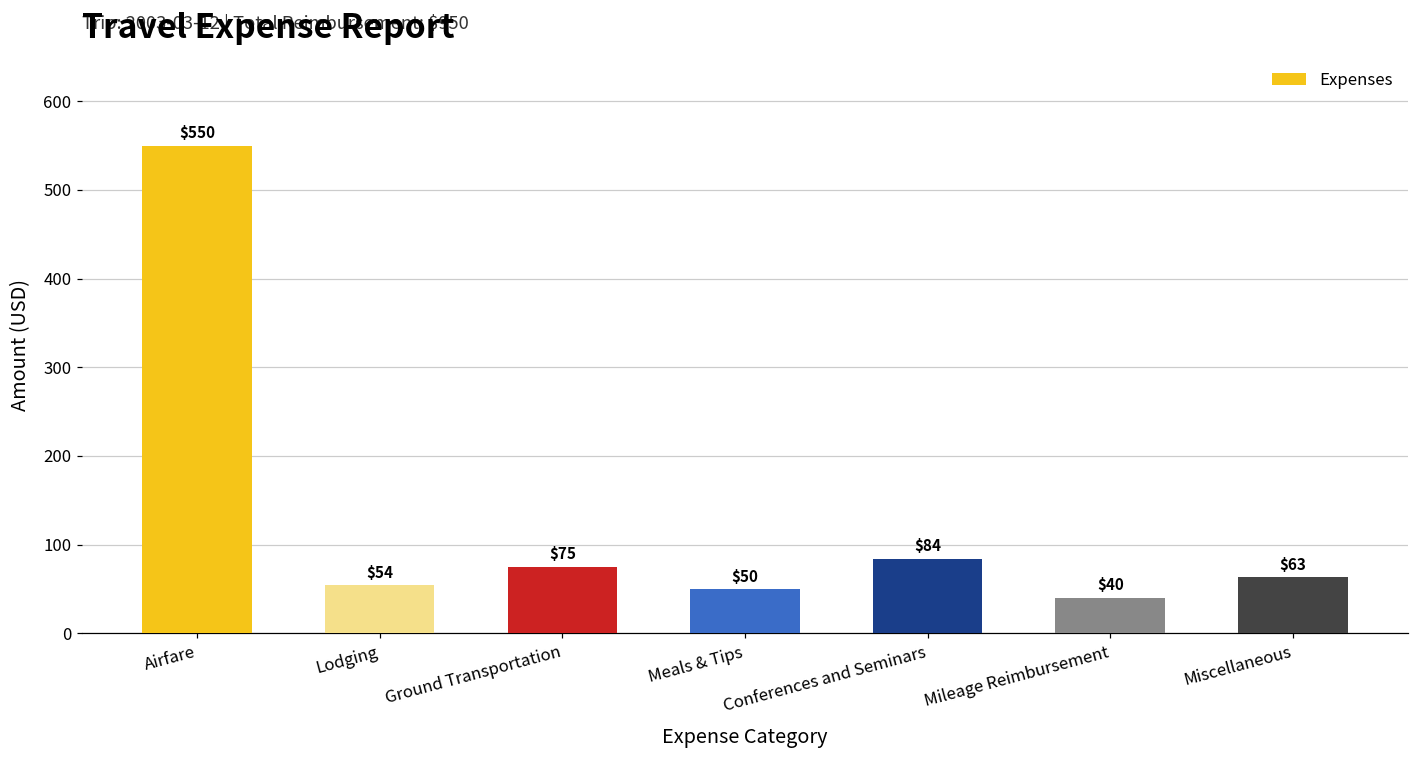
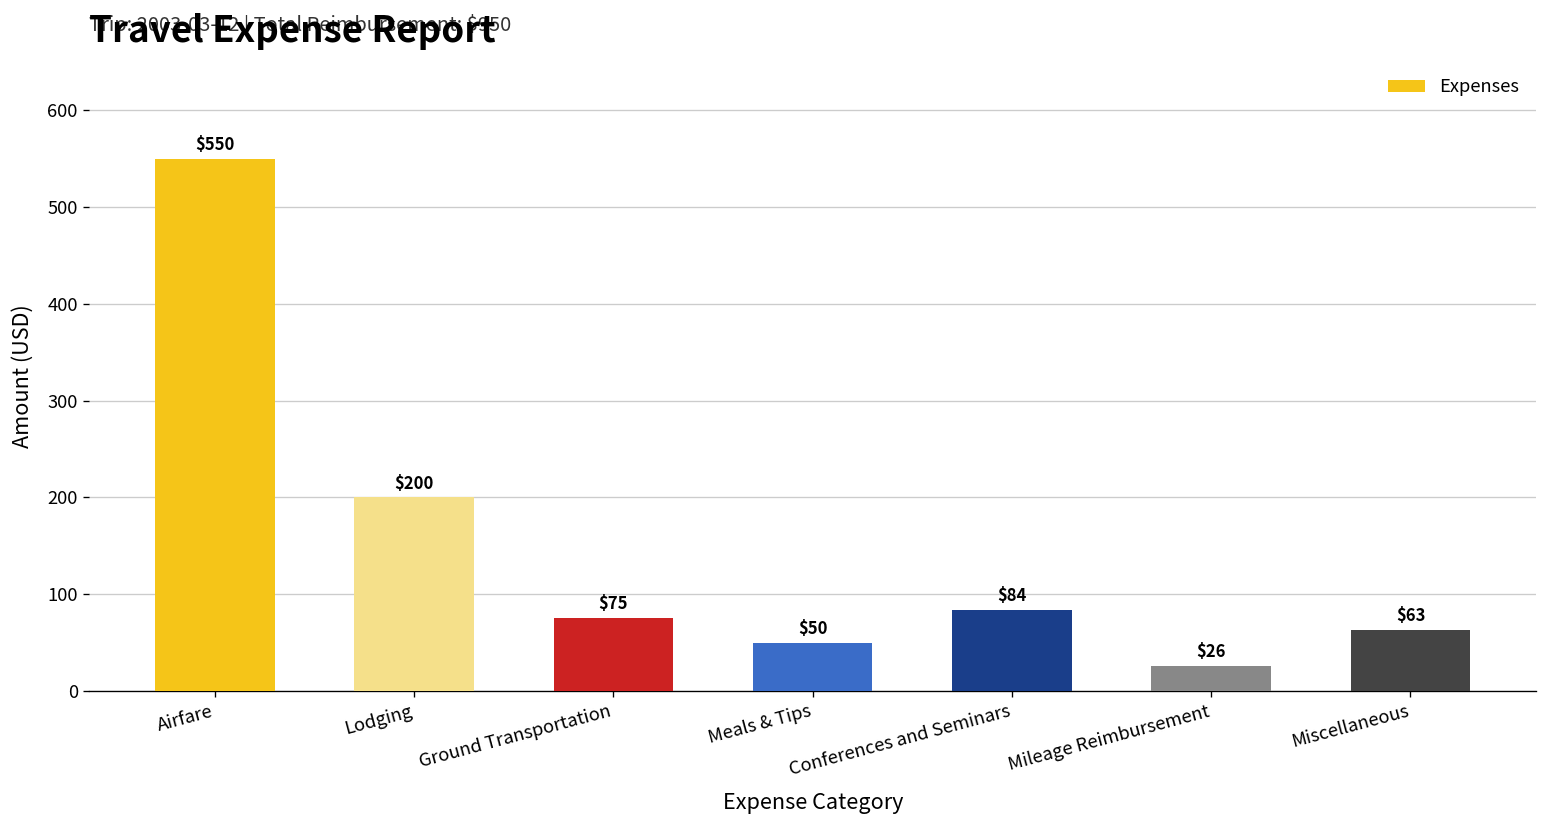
Lodging: $54 -> $200
Mileage Reimbursement: $40 -> $26
